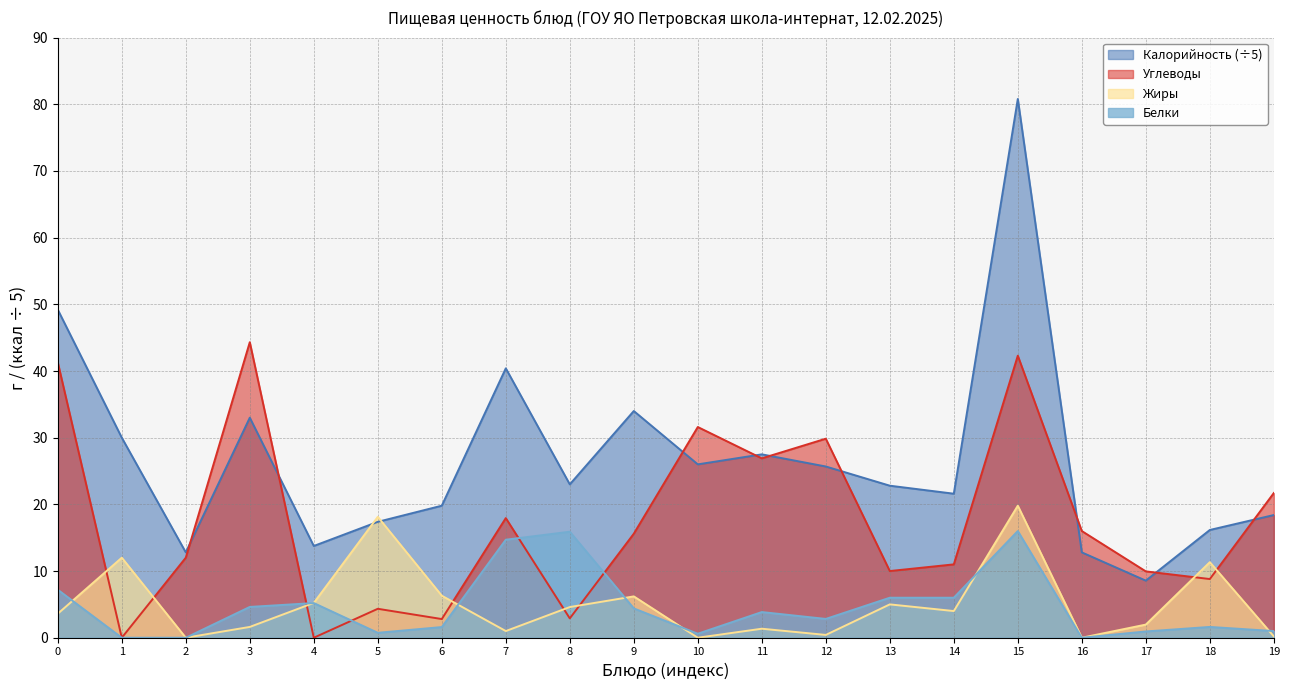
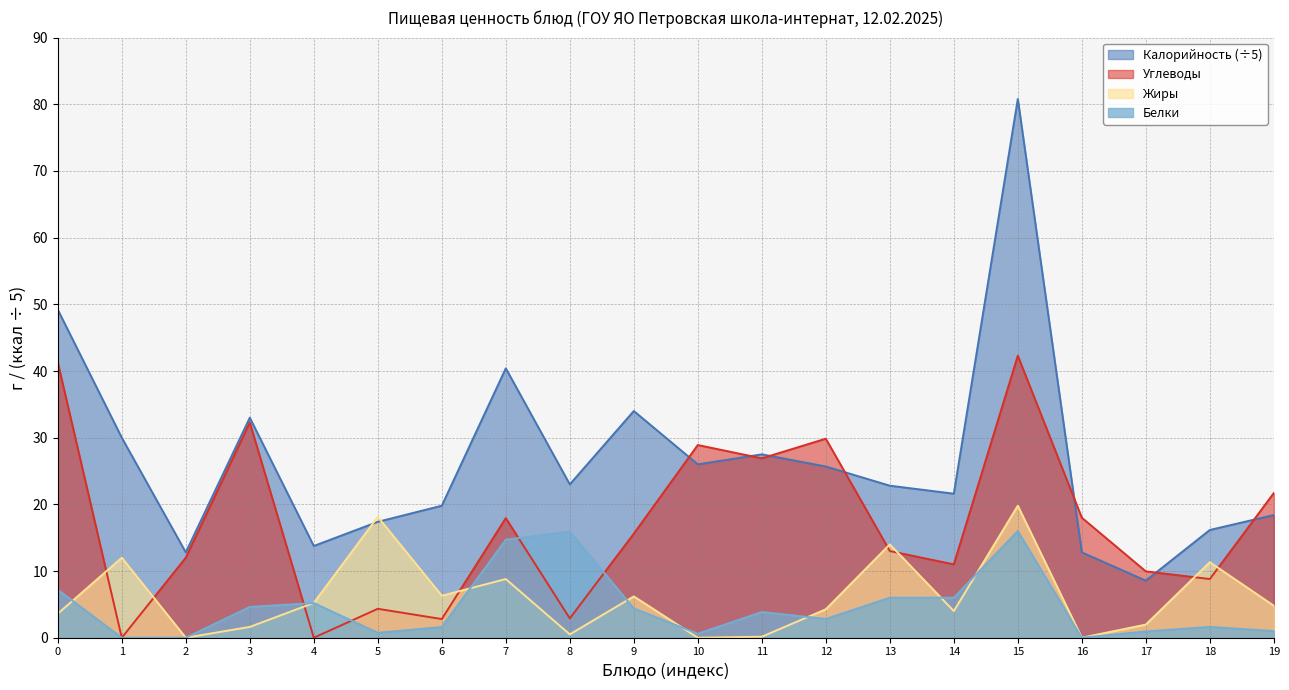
Углеводы, 3: 44 -> 32
Жиры, 7: 1 -> 9
Жиры, 8: 5 -> 1
Углеводы, 10: 32 -> 29
Жиры, 11: 1 -> 0
Жиры, 12: 0 -> 4
Углеводы, 13: 10 -> 13
Жиры, 13: 5 -> 14
Углеводы, 16: 16 -> 18
Жиры, 19: 0 -> 5
